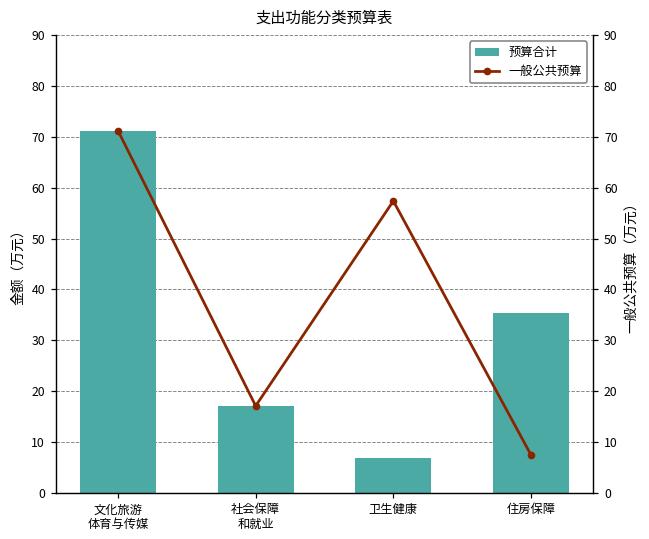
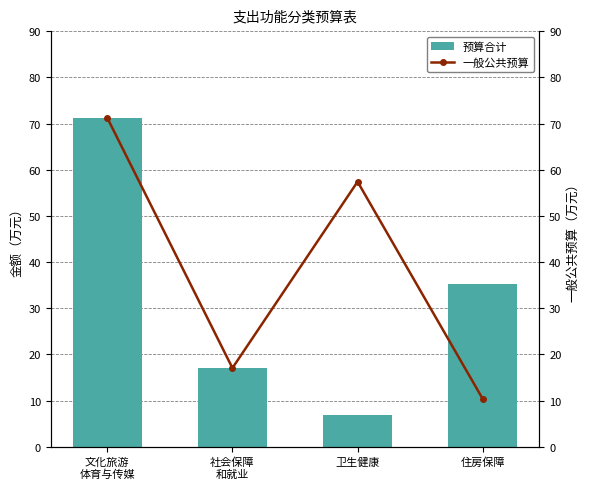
一般公共预算, 住房保障: 7 -> 10
